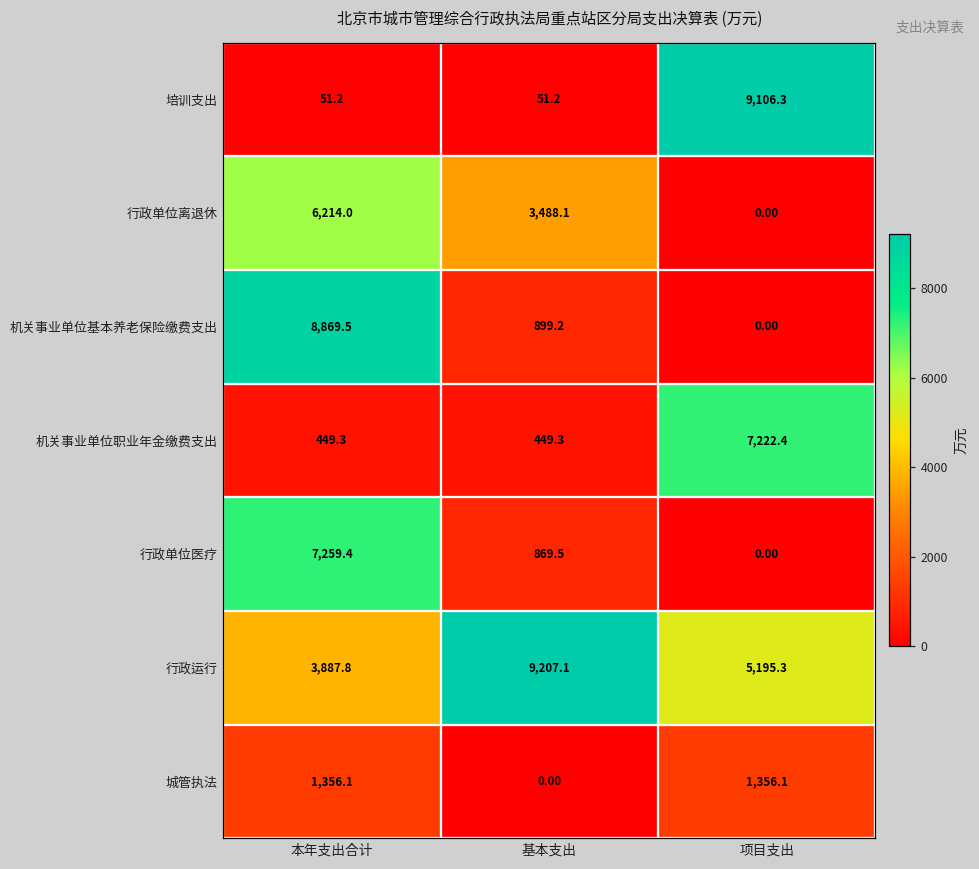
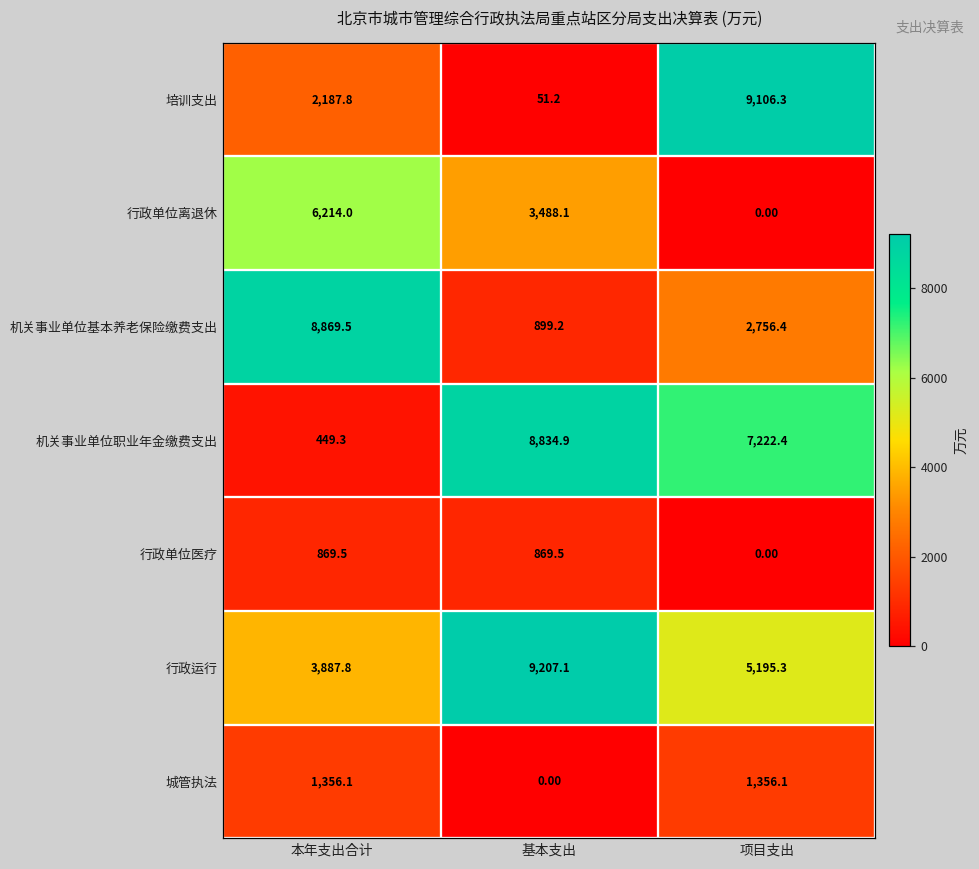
培训支出, 本年支出合计: 51.2 -> 2,187.8
机关事业单位基本养老保险缴费支出, 项目支出: 0.00 -> 2,756.4
机关事业单位职业年金缴费支出, 基本支出: 449.3 -> 8,834.9
行政单位医疗, 本年支出合计: 7,259.4 -> 869.5
